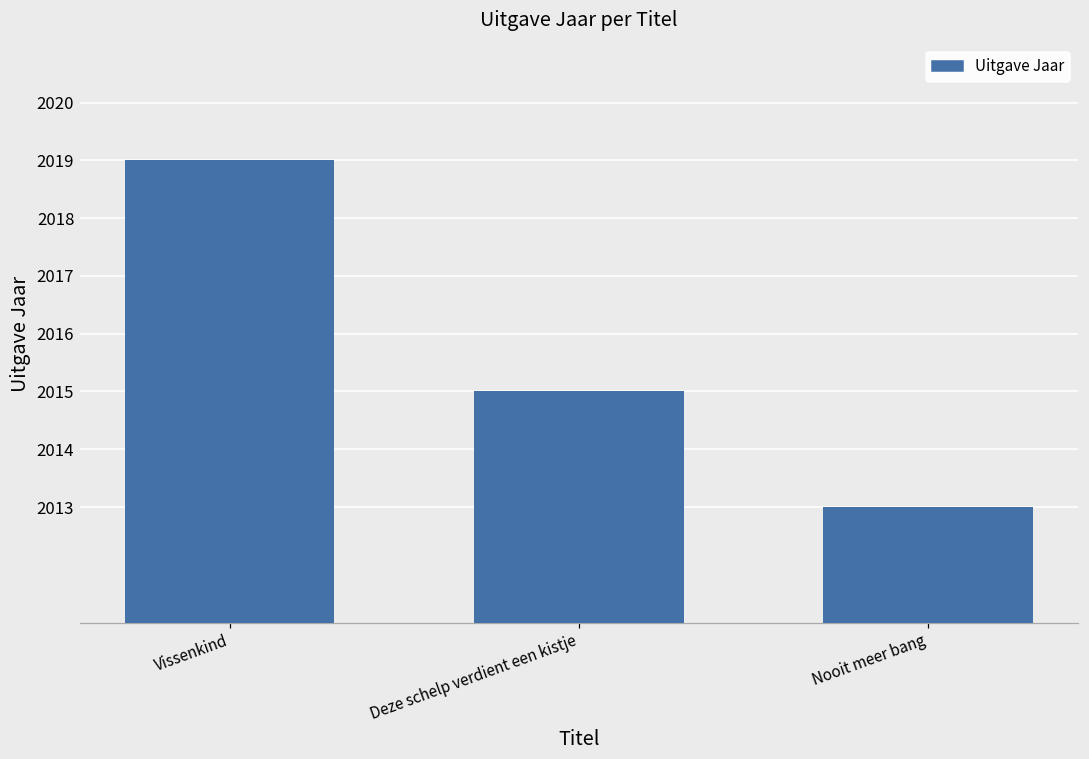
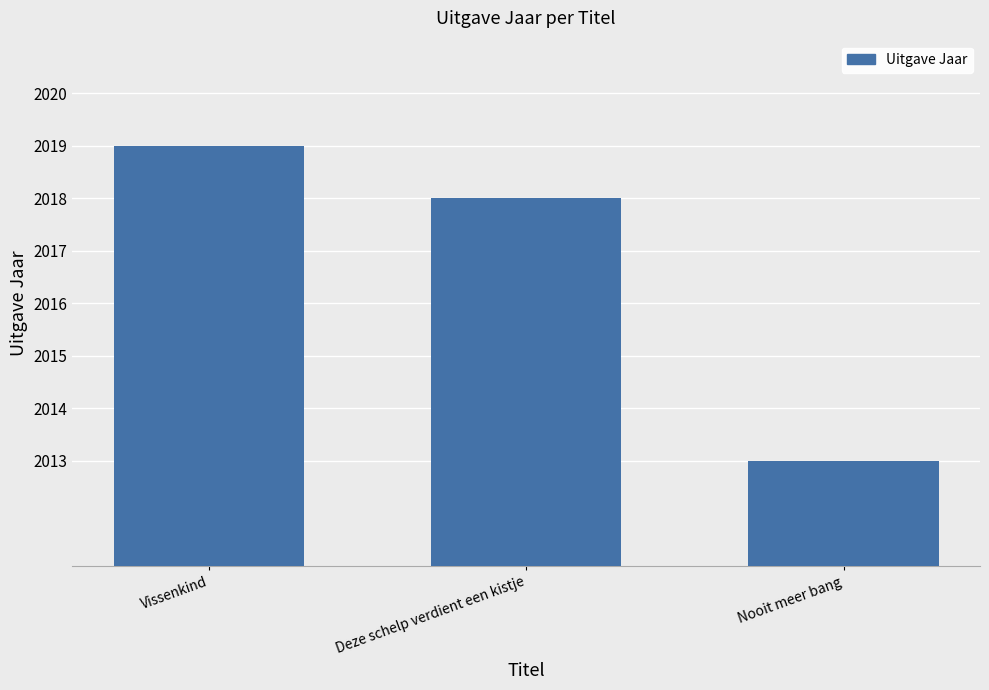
Deze schelp verdient een kistje: 2015 -> 2018
